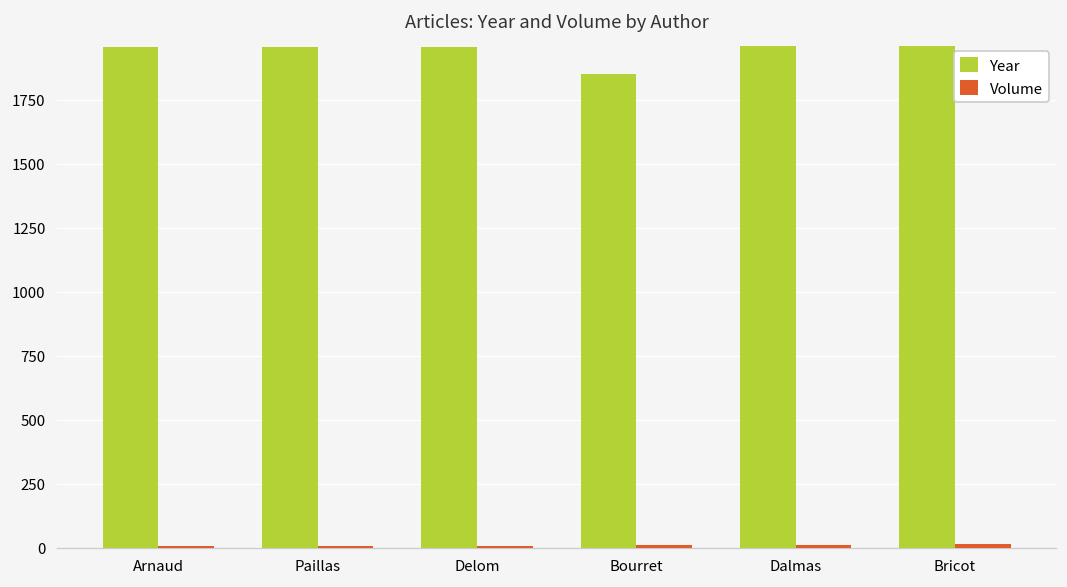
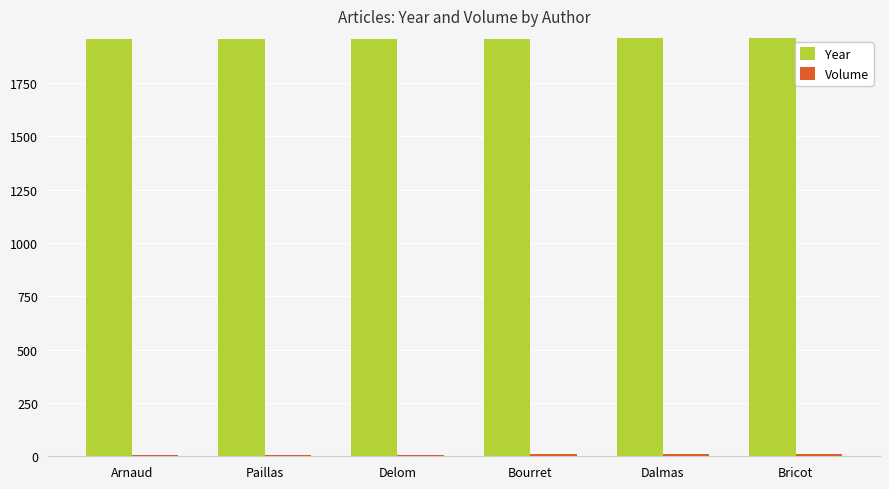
Year, Bourret: 1850 -> 1960
